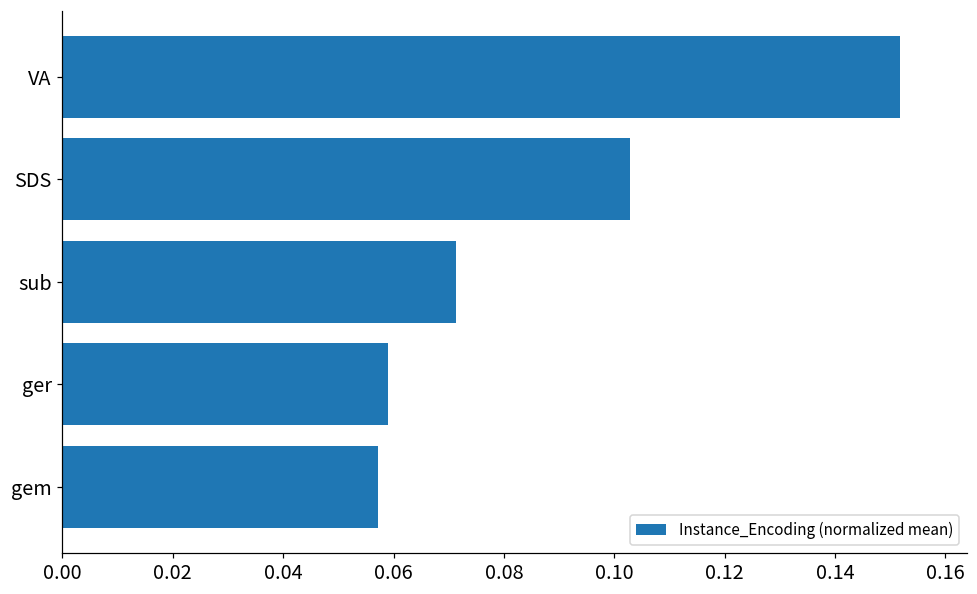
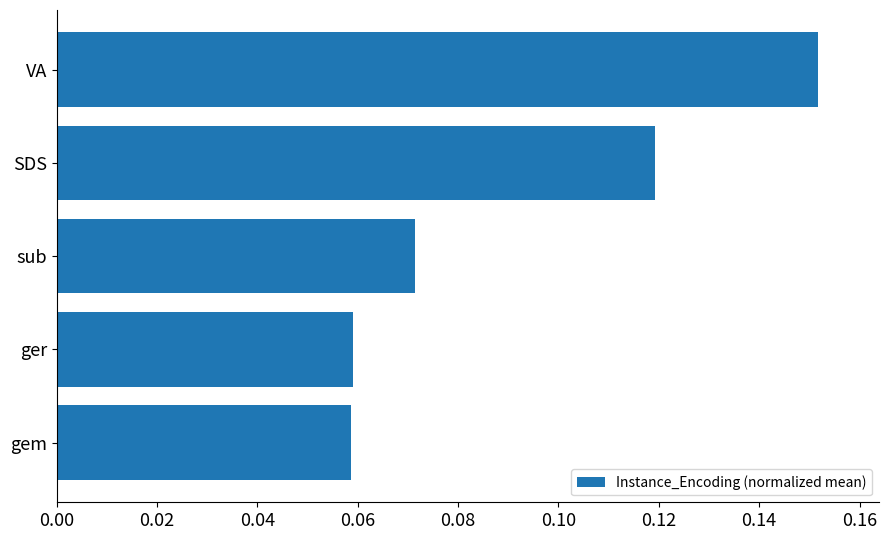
SDS: 0.103 -> 0.119
gem: 0.057 -> 0.059
